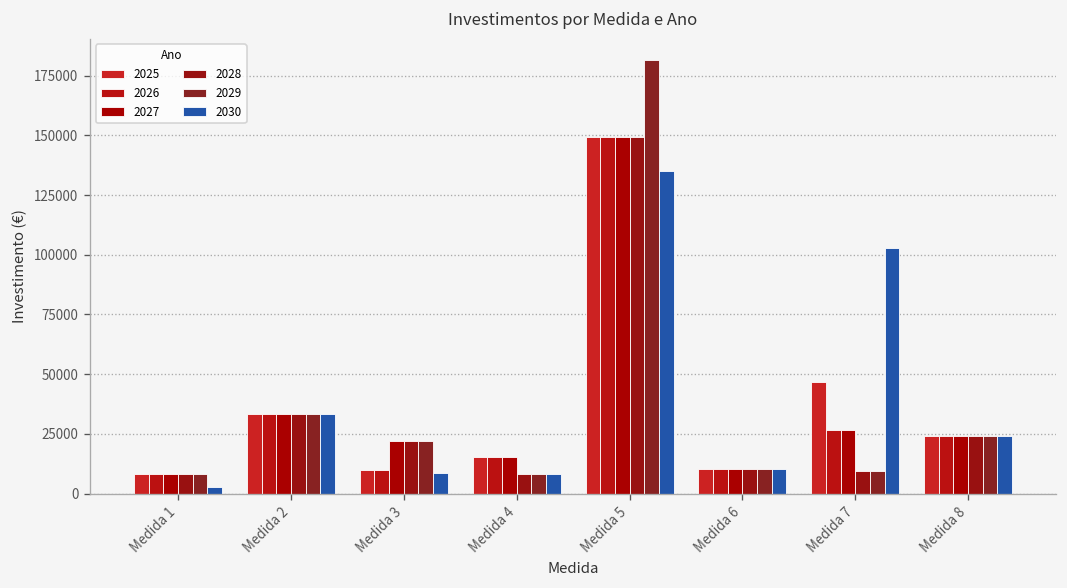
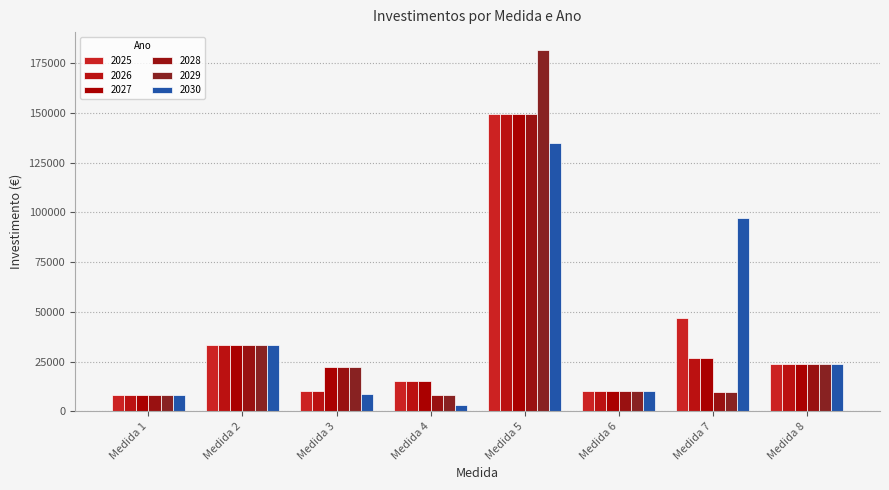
2030, Medida 1: 3000 -> 8000
2030, Medida 4: 8000 -> 3000
2030, Medida 7: 103000 -> 97000
